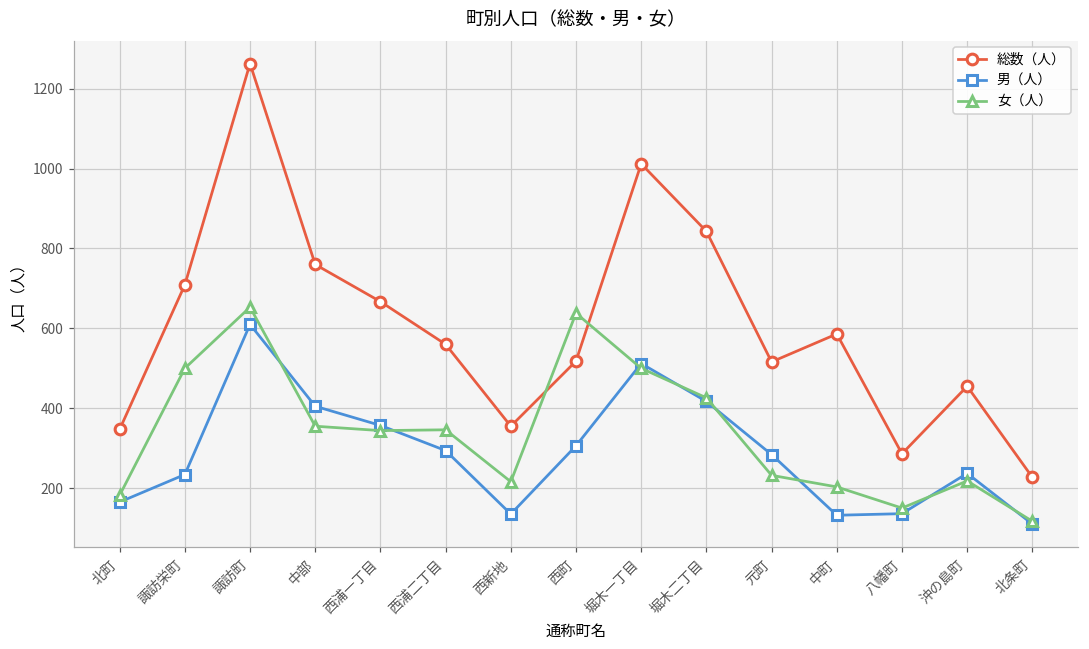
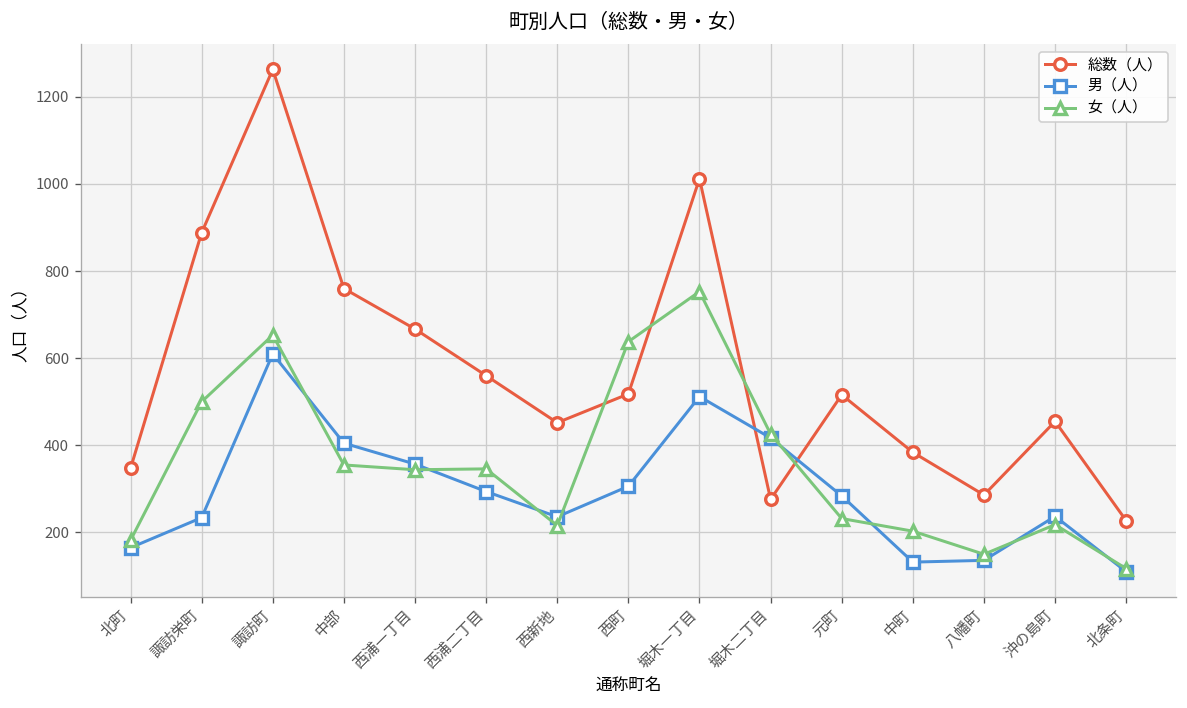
総数（人）, 諏訪栄町: 710 -> 890
総数（人）, 西新地: 360 -> 450
男（人）, 西新地: 140 -> 240
女（人）, 堀木一丁目: 500 -> 750
総数（人）, 堀木二丁目: 840 -> 280
総数（人）, 中町: 590 -> 380
